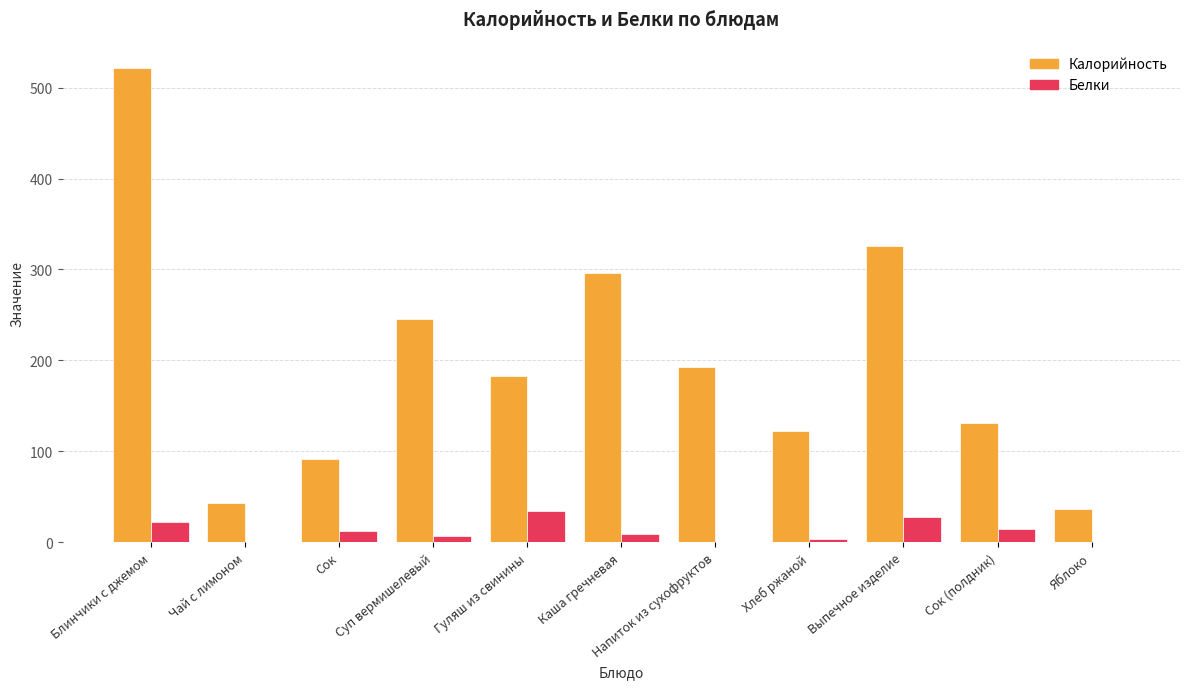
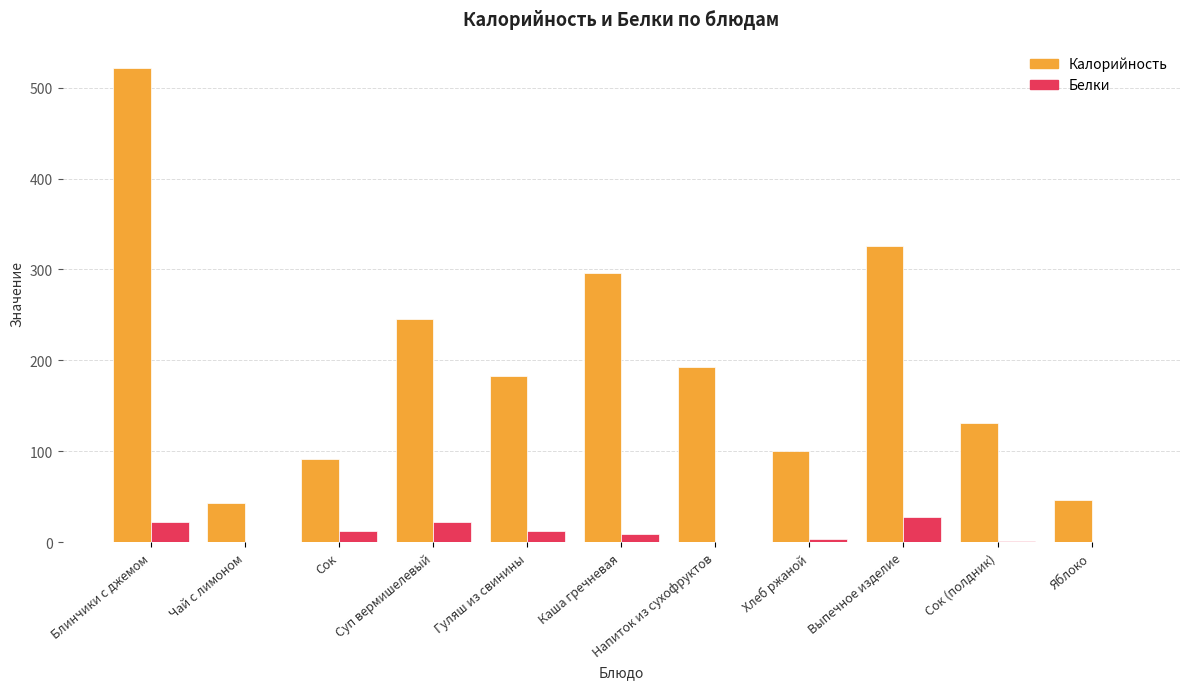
Белки, Суп вермишелевый: 10 -> 20
Белки, Гуляш из свинины: 30 -> 10
Калорийность, Хлеб ржаной: 120 -> 100
Белки, Сок (полдник): 20 -> 0
Калорийность, Яблоко: 40 -> 50
